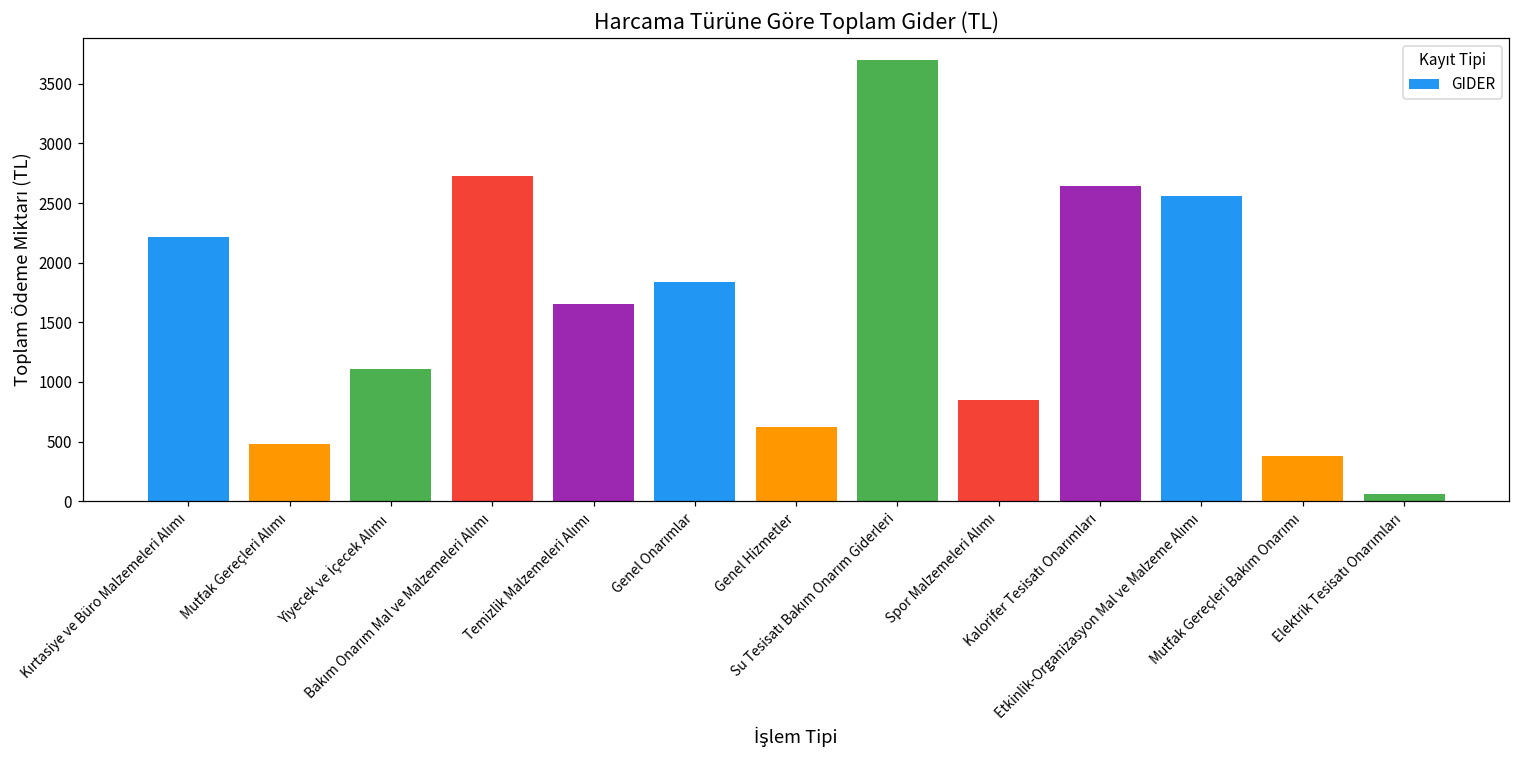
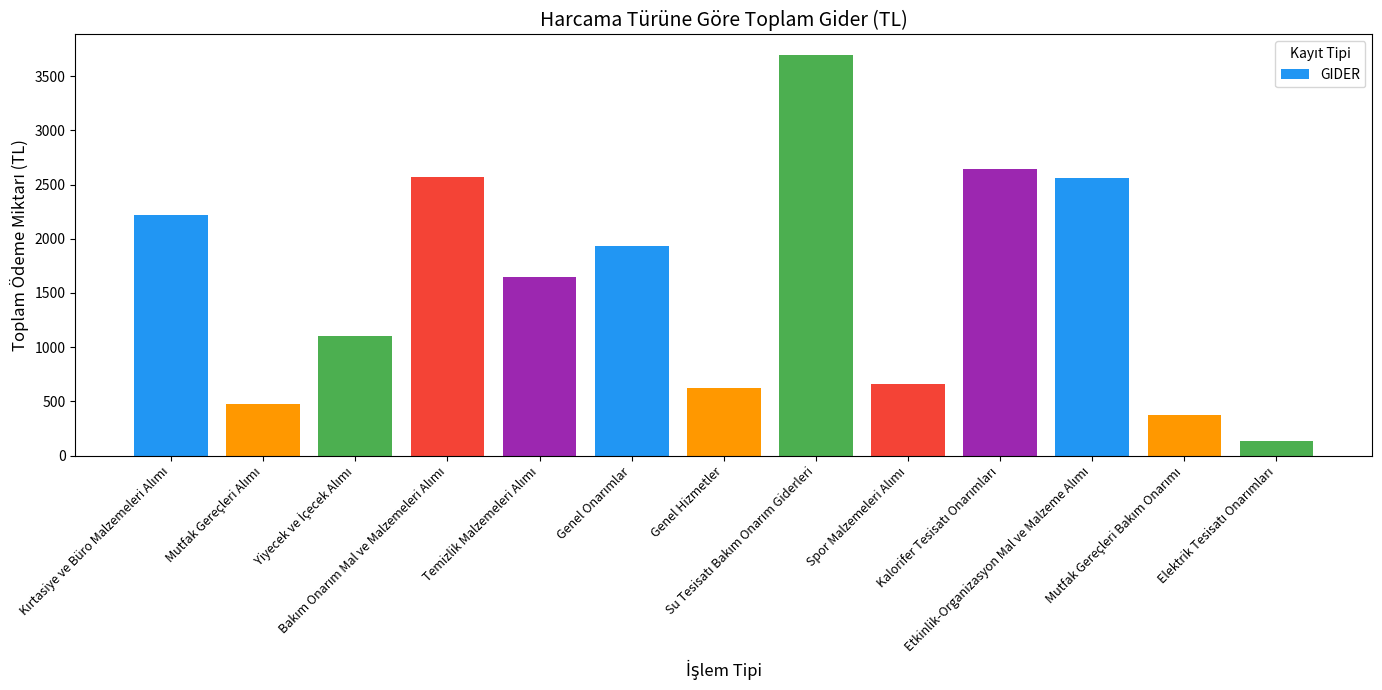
Bakım Onarım Mal ve Malzemeleri Alımı: 2720 -> 2570
Genel Onarımlar: 1840 -> 1930
Spor Malzemeleri Alımı: 850 -> 660
Elektrik Tesisatı Onarımları: 60 -> 140
